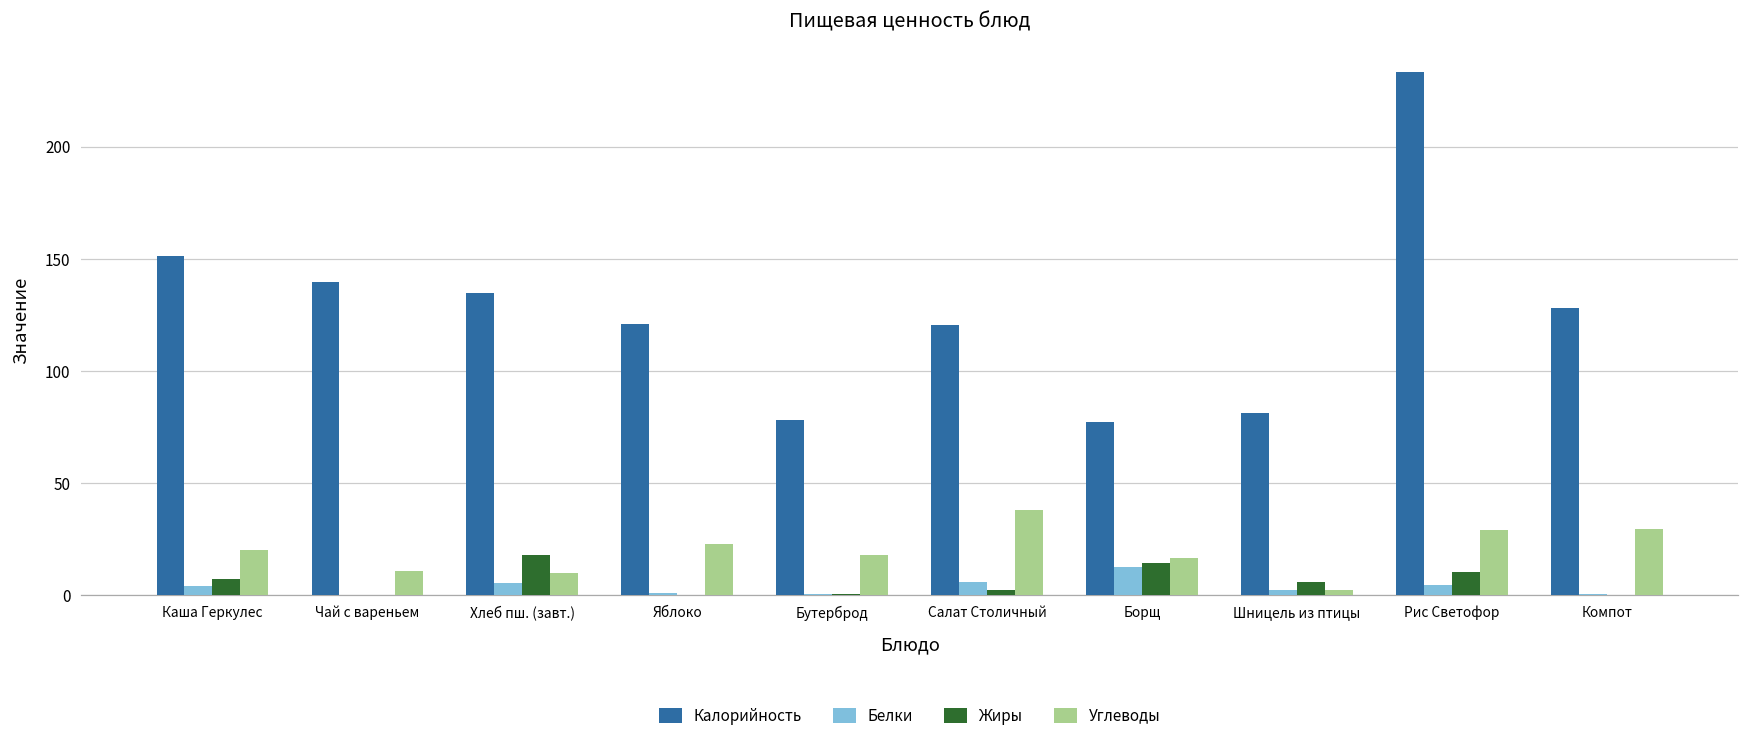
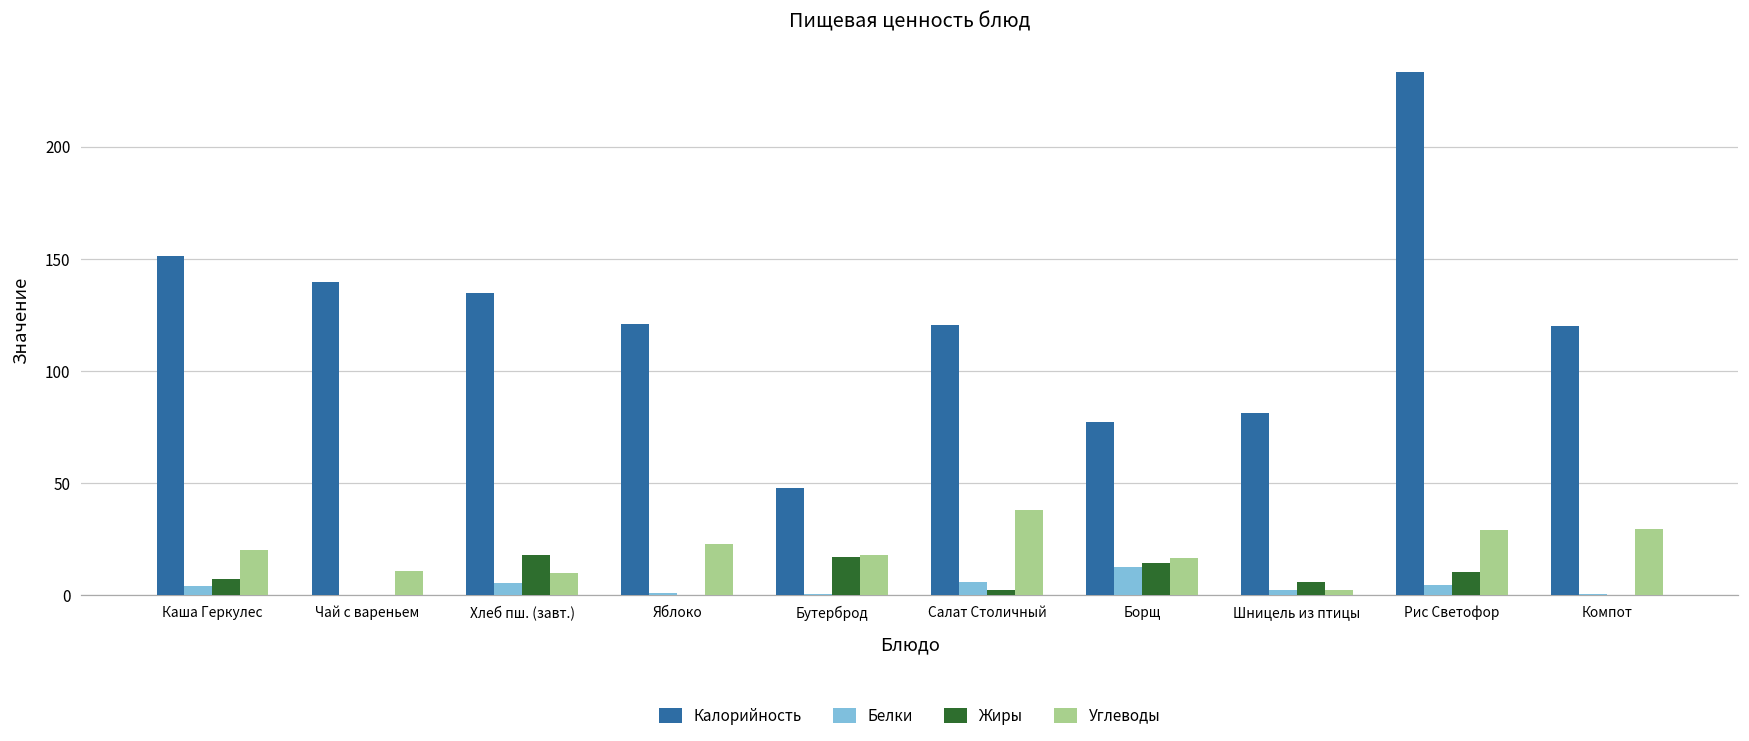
Калорийность, Бутерброд: 78 -> 48
Жиры, Бутерброд: 1 -> 17
Калорийность, Компот: 128 -> 120
